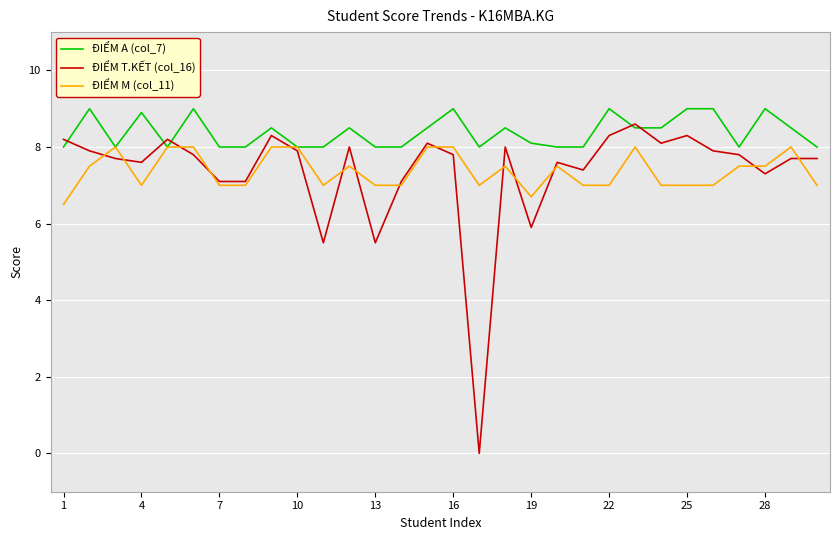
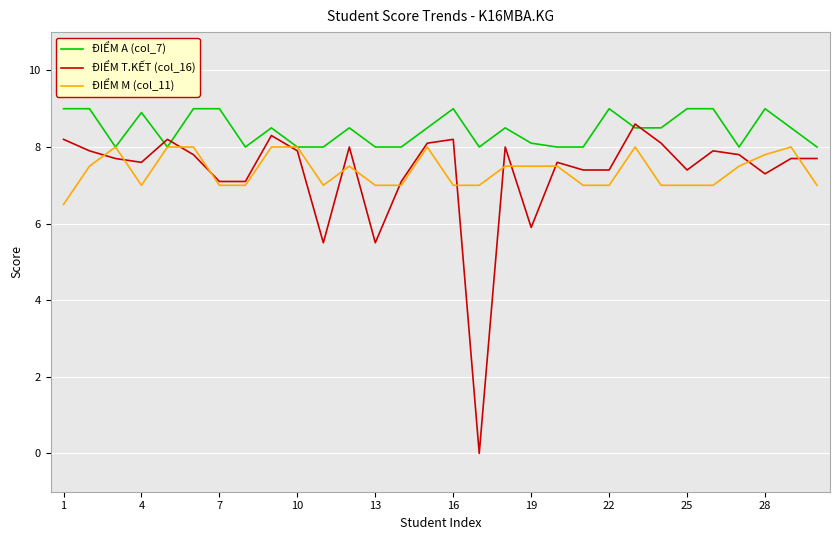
ĐIỂM A (col_7), 1: 8 -> 9
ĐIỂM A (col_7), 7: 8 -> 9
ĐIỂM T.KẾT (col_16), 16: 7.8 -> 8.2
ĐIỂM M (col_11), 16: 8 -> 7
ĐIỂM M (col_11), 19: 6.7 -> 7.5
ĐIỂM T.KẾT (col_16), 22: 8.3 -> 7.4
ĐIỂM T.KẾT (col_16), 25: 8.3 -> 7.4
ĐIỂM M (col_11), 28: 7.5 -> 7.8
